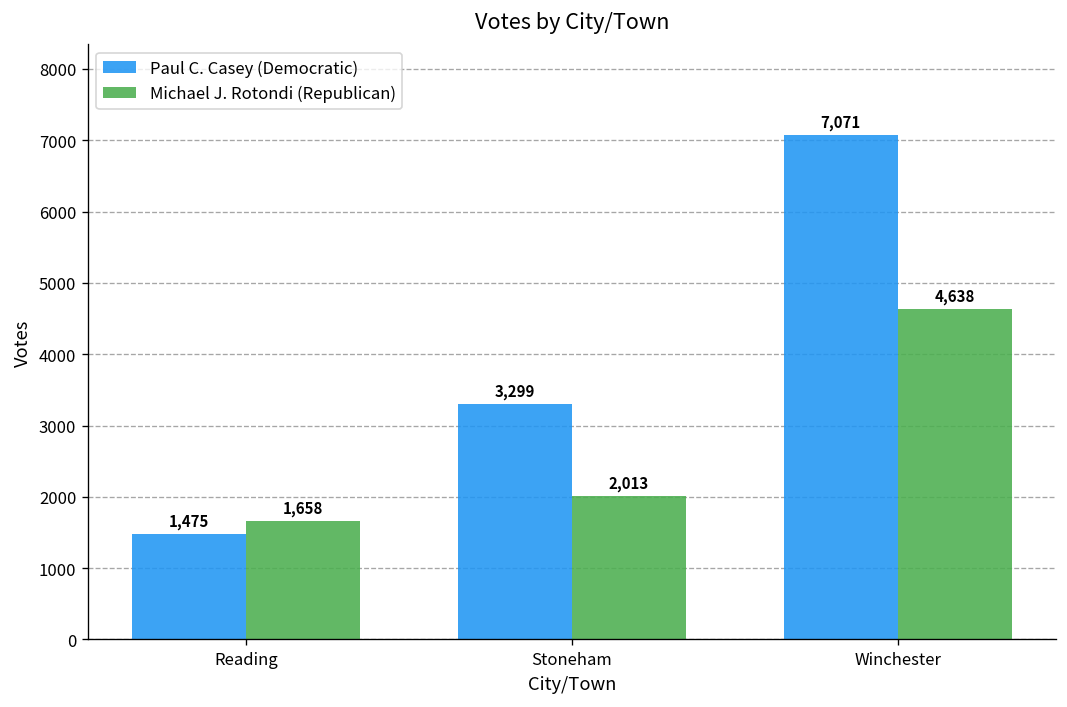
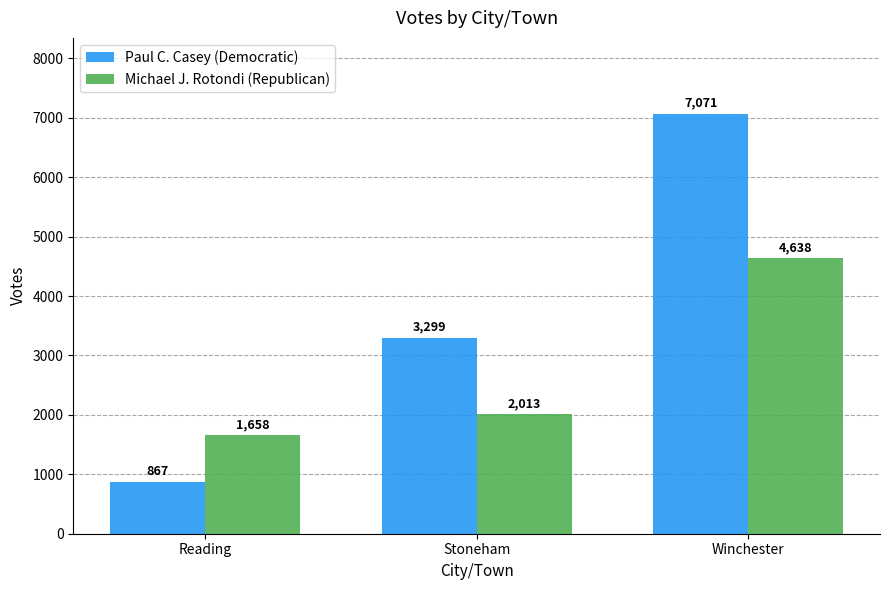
Paul C. Casey (Democratic), Reading: 1,475 -> 867
